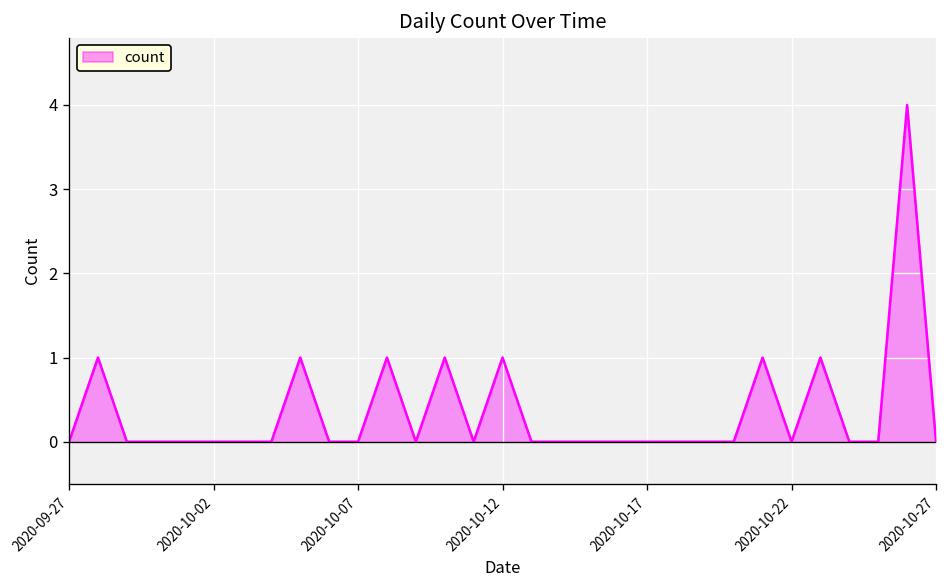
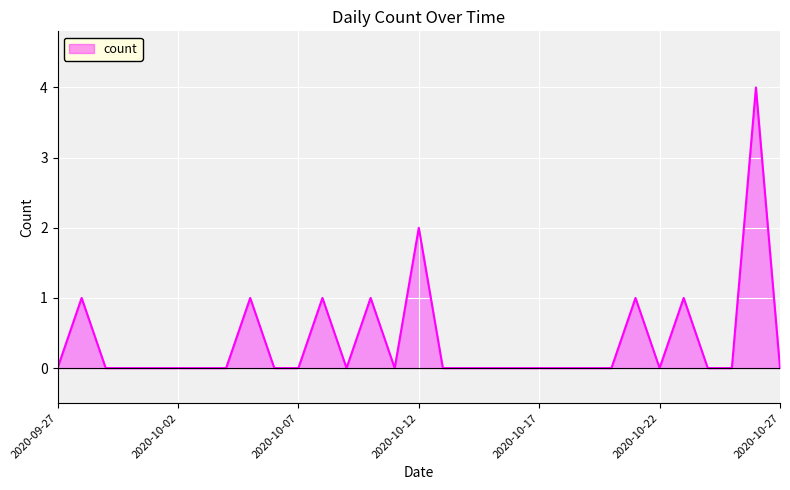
2020-10-12: 1 -> 2
